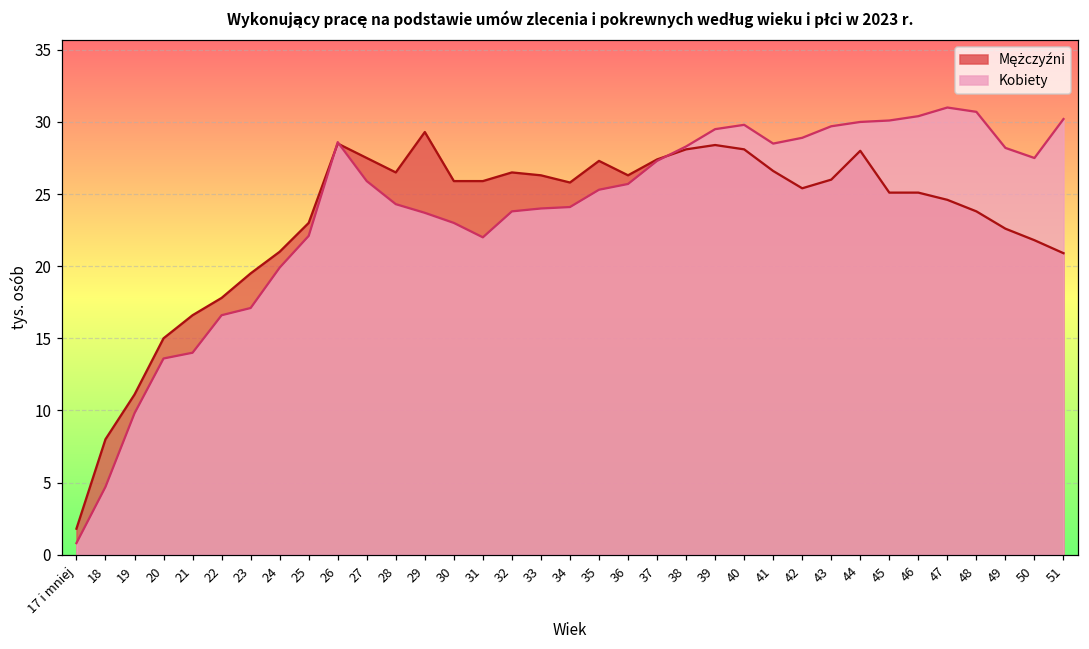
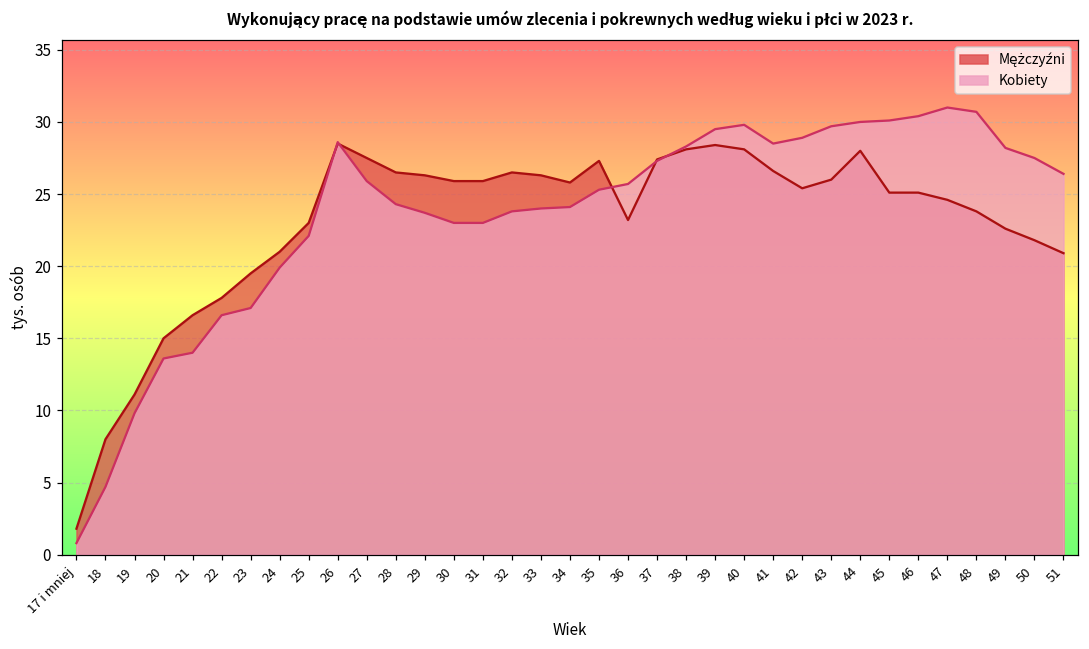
Mężczyźni, 29: 29.3 -> 26.3
Kobiety, 31: 22 -> 23
Mężczyźni, 36: 26.3 -> 23.2
Kobiety, 51: 30.2 -> 26.4
